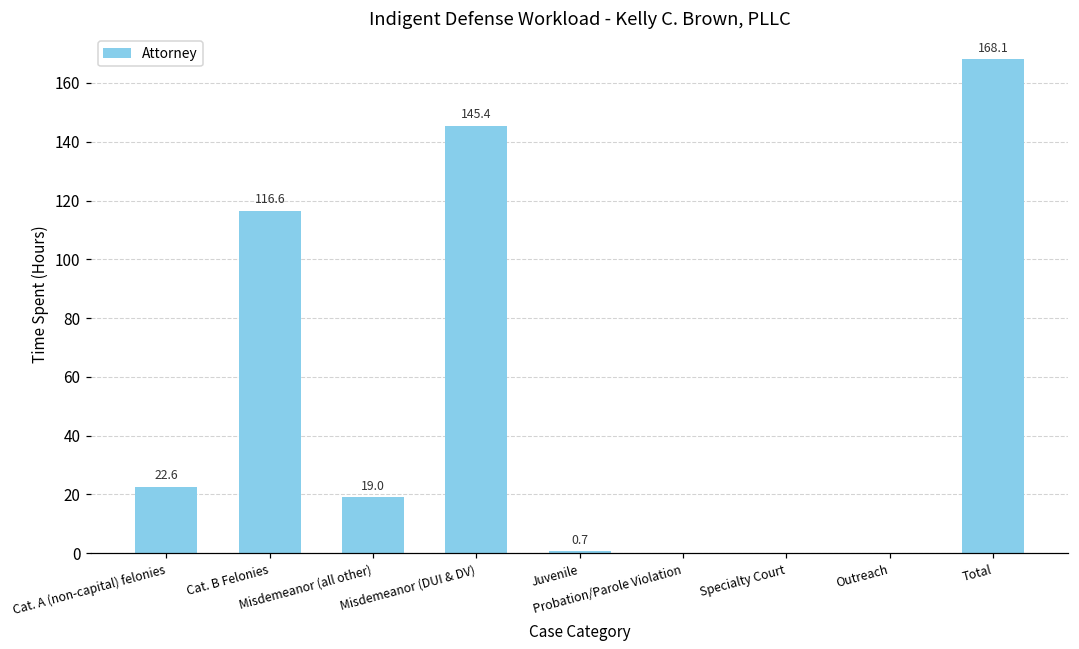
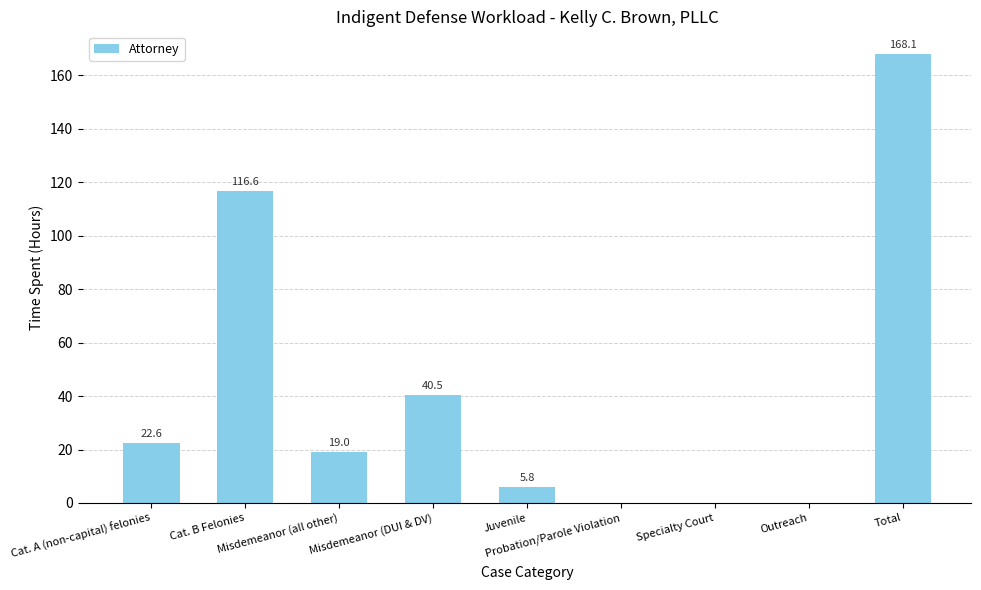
Misdemeanor (DUI & DV): 145.4 -> 40.5
Juvenile: 0.7 -> 5.8
